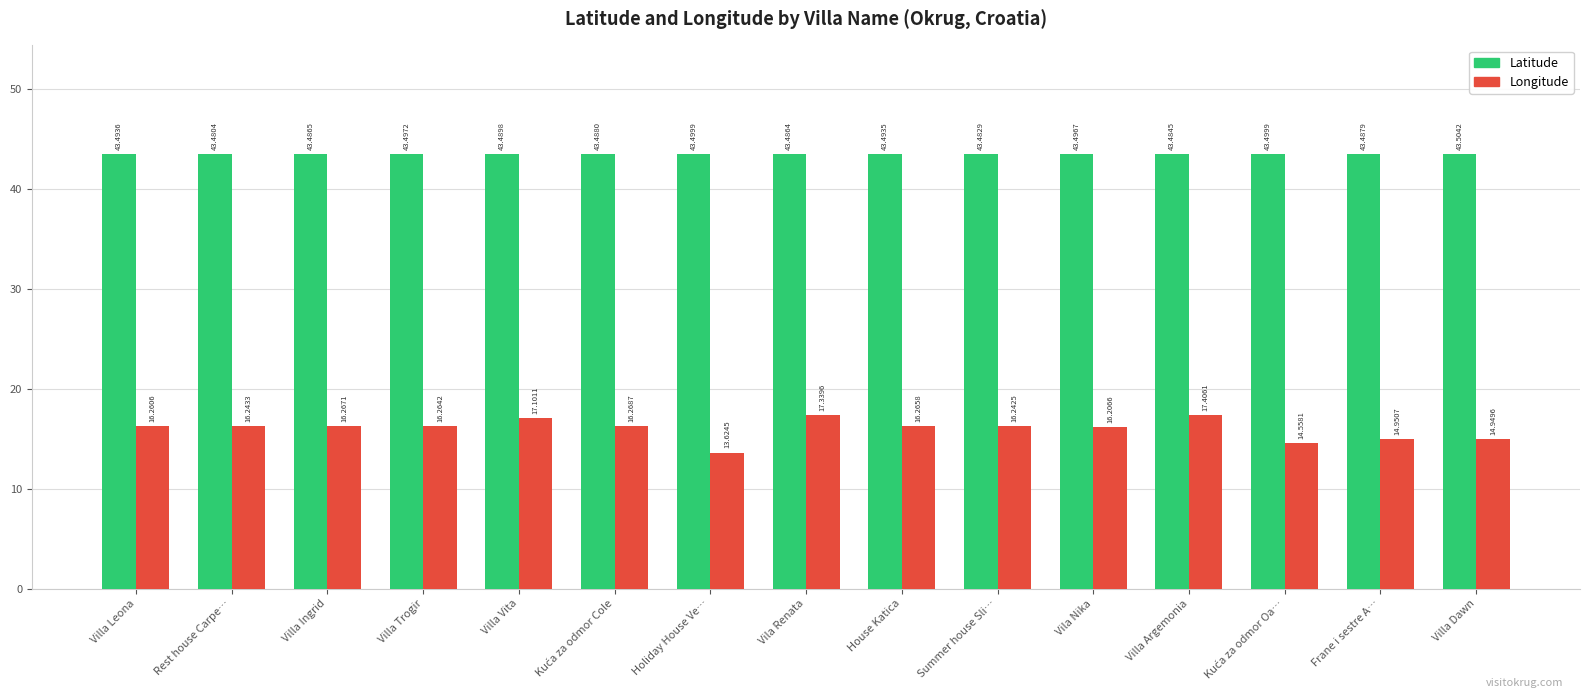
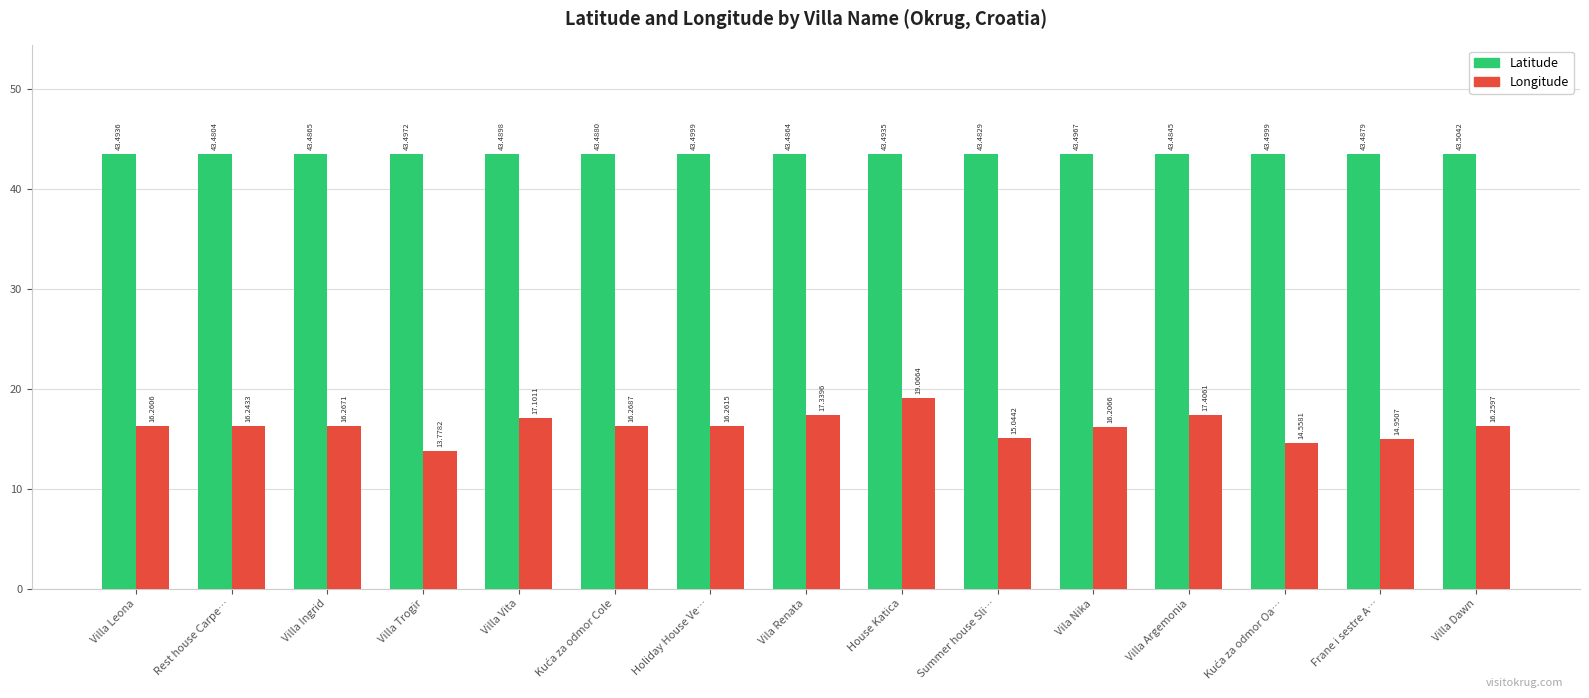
Longitude, Villa Trogir: 16.2642 -> 13.7782
Longitude, Holiday House Ve…: 13.6245 -> 16.2615
Longitude, House Katica: 16.2658 -> 19.0664
Longitude, Summer house Sli…: 16.2425 -> 15.0442
Longitude, Villa Dawn: 14.9496 -> 16.2597
